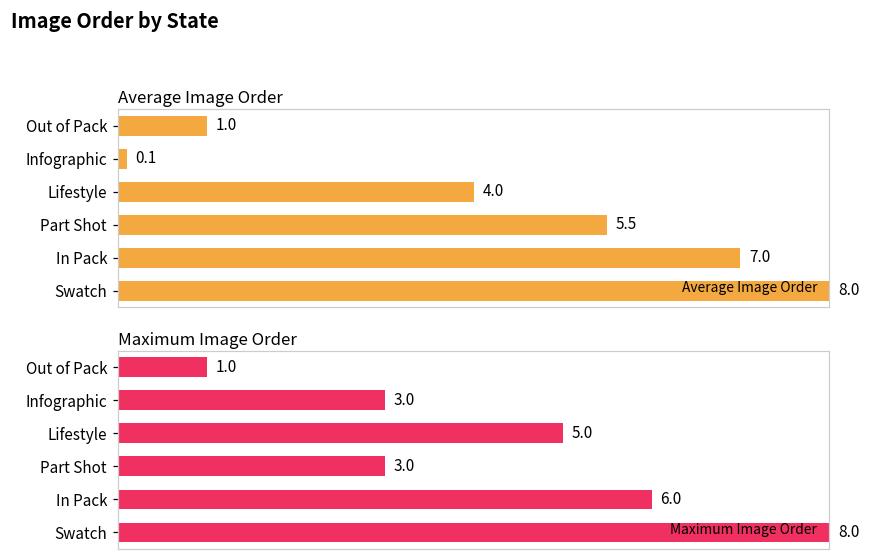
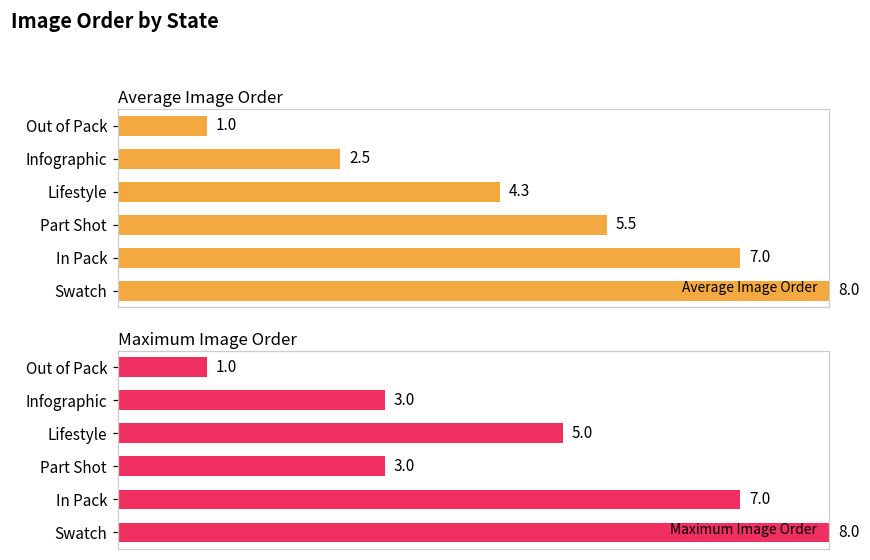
Average Image Order, Infographic: 0.1 -> 2.5
Average Image Order, Lifestyle: 4.0 -> 4.3
Maximum Image Order, In Pack: 6.0 -> 7.0
